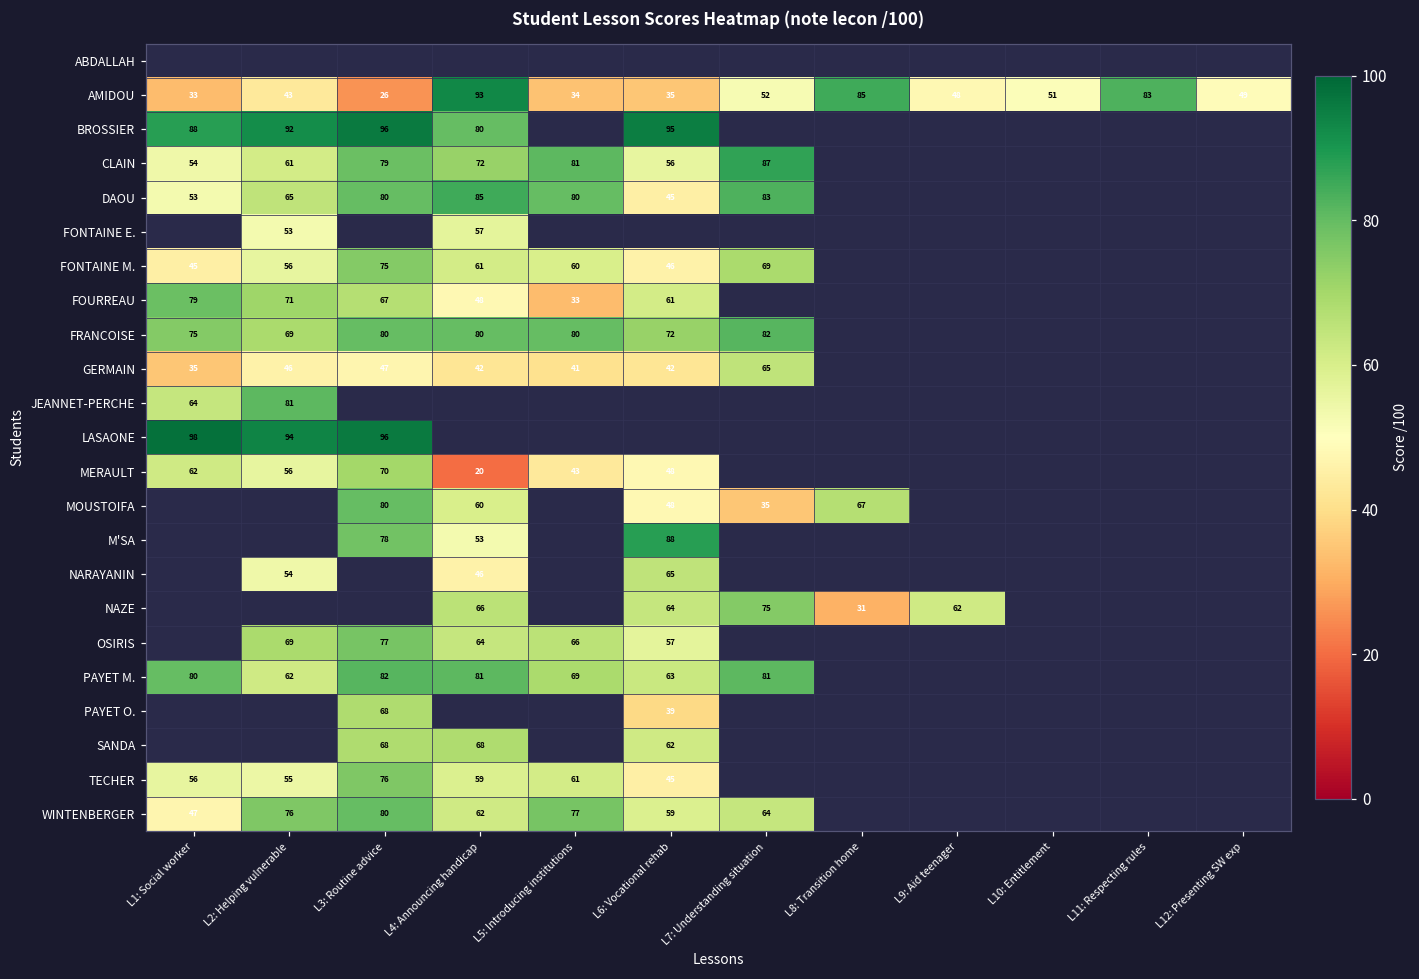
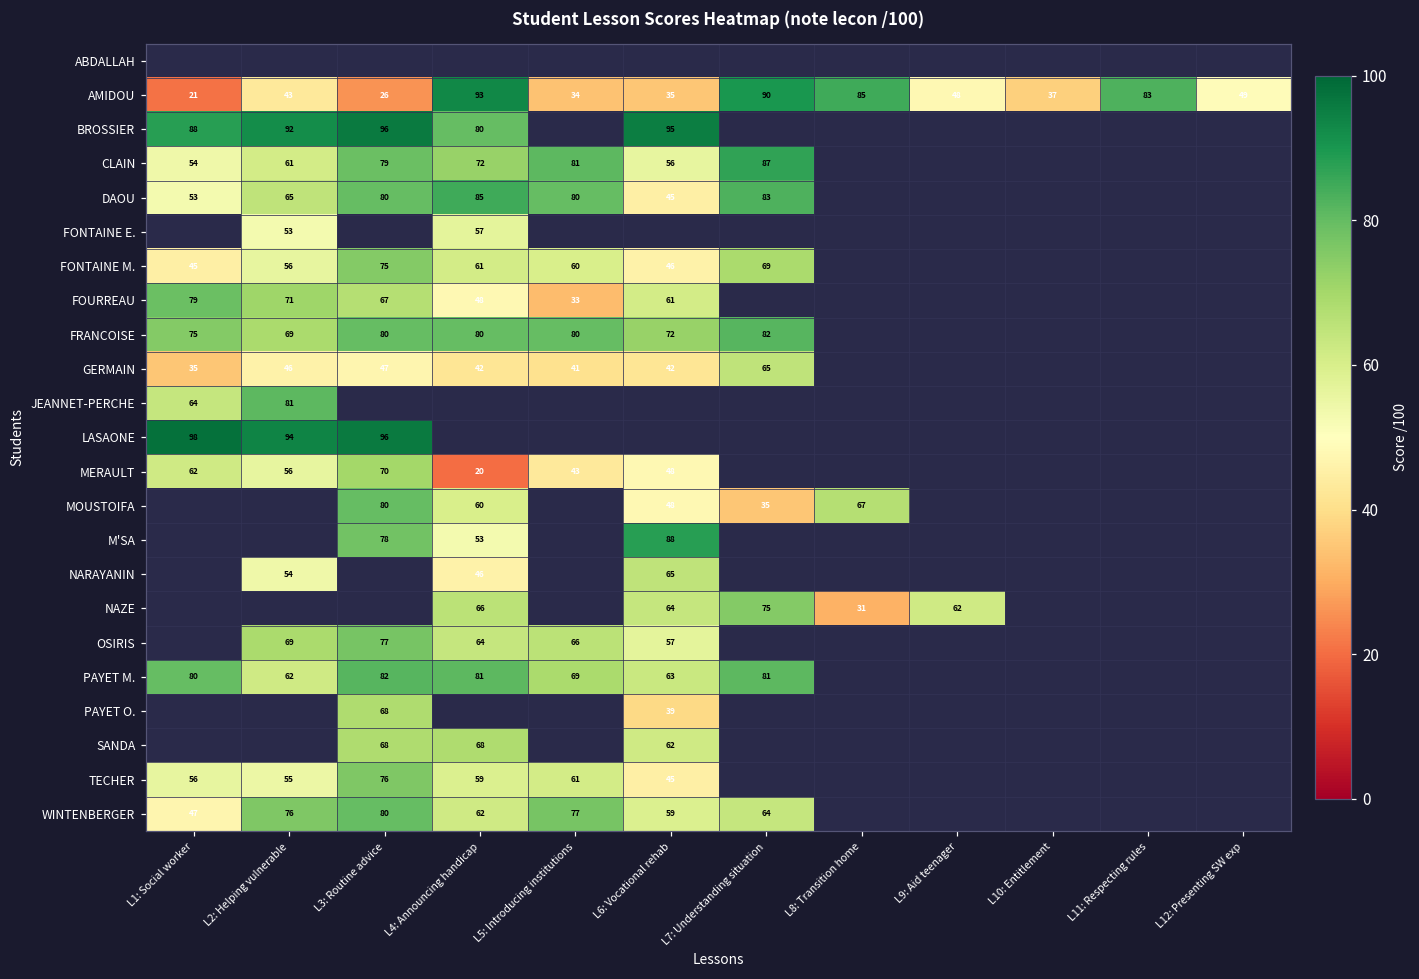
AMIDOU, L1: Social worker: 33 -> 21
AMIDOU, L7: Understanding situation: 52 -> 90
AMIDOU, L10: Entitlement: 51 -> 37
